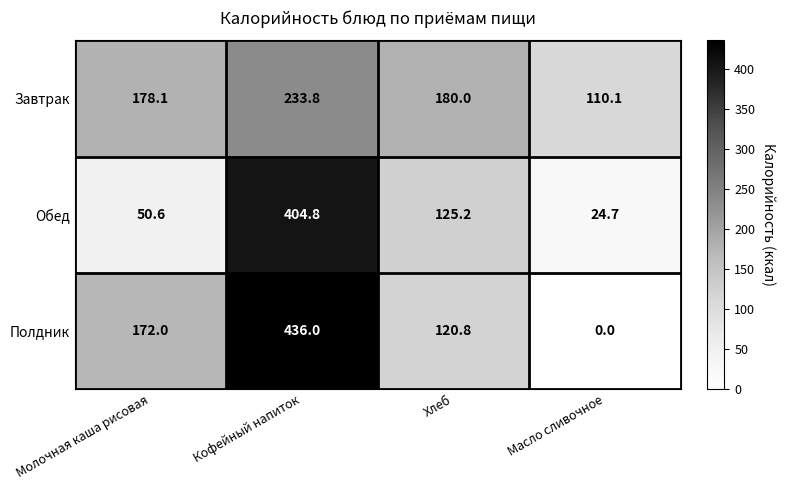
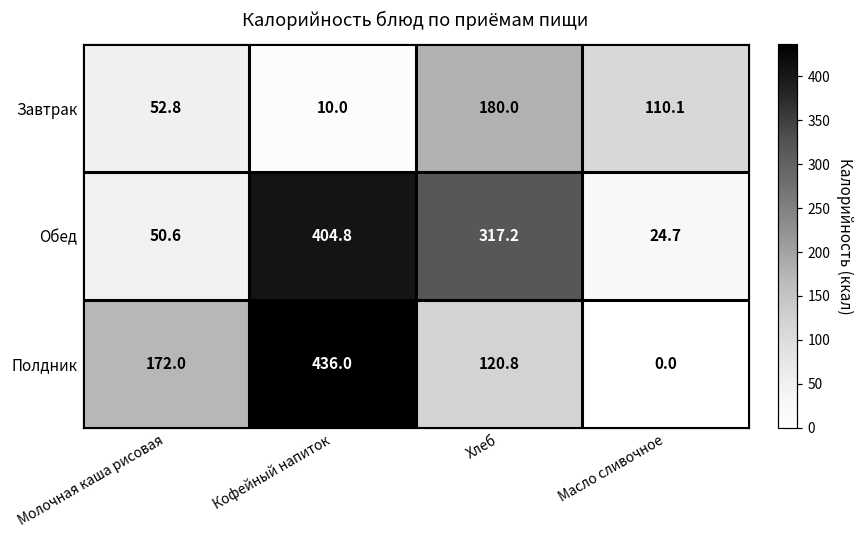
Завтрак, Молочная каша рисовая: 178.1 -> 52.8
Завтрак, Кофейный напиток: 233.8 -> 10.0
Обед, Хлеб: 125.2 -> 317.2
